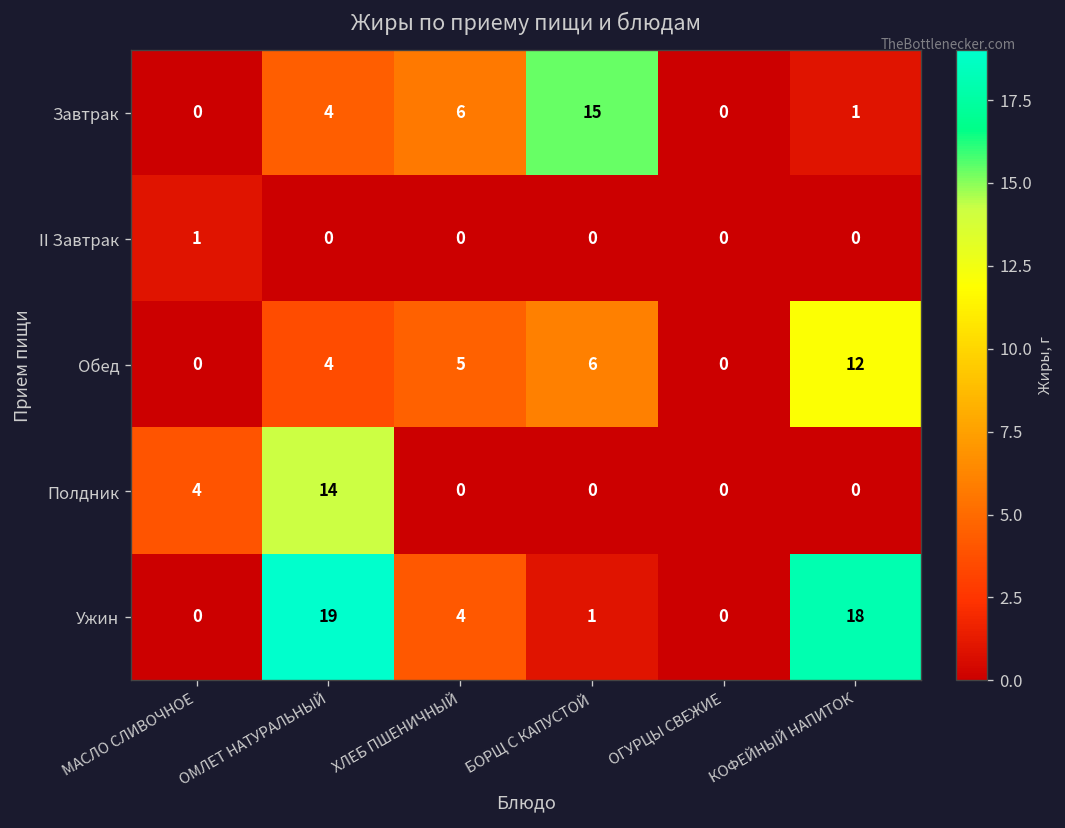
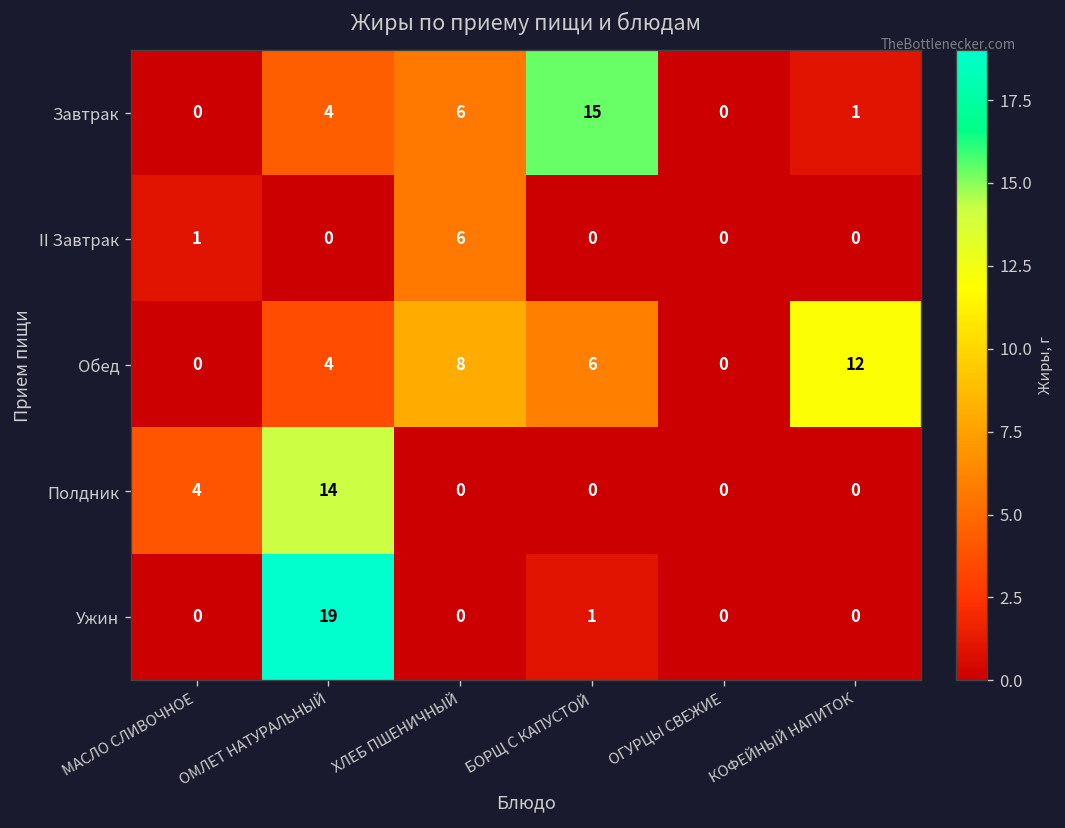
II Завтрак, ХЛЕБ ПШЕНИЧНЫЙ: 0 -> 6
Обед, ХЛЕБ ПШЕНИЧНЫЙ: 5 -> 8
Ужин, ХЛЕБ ПШЕНИЧНЫЙ: 4 -> 0
Ужин, КОФЕЙНЫЙ НАПИТОК: 18 -> 0
